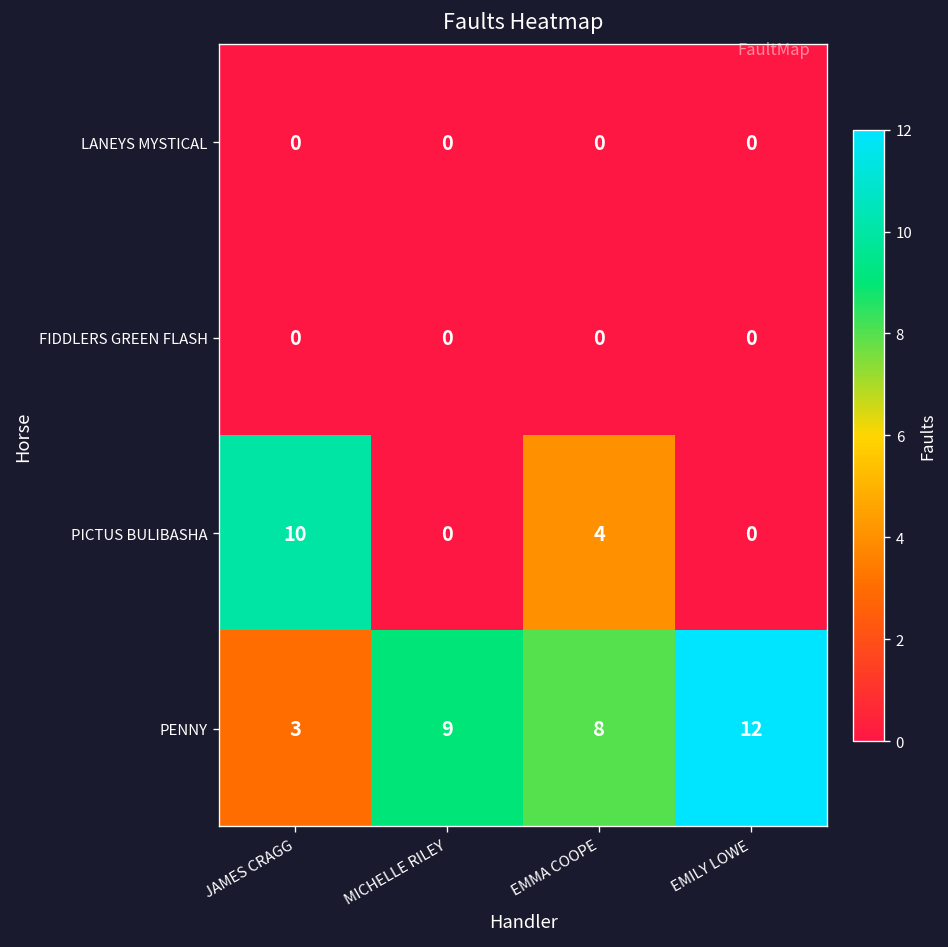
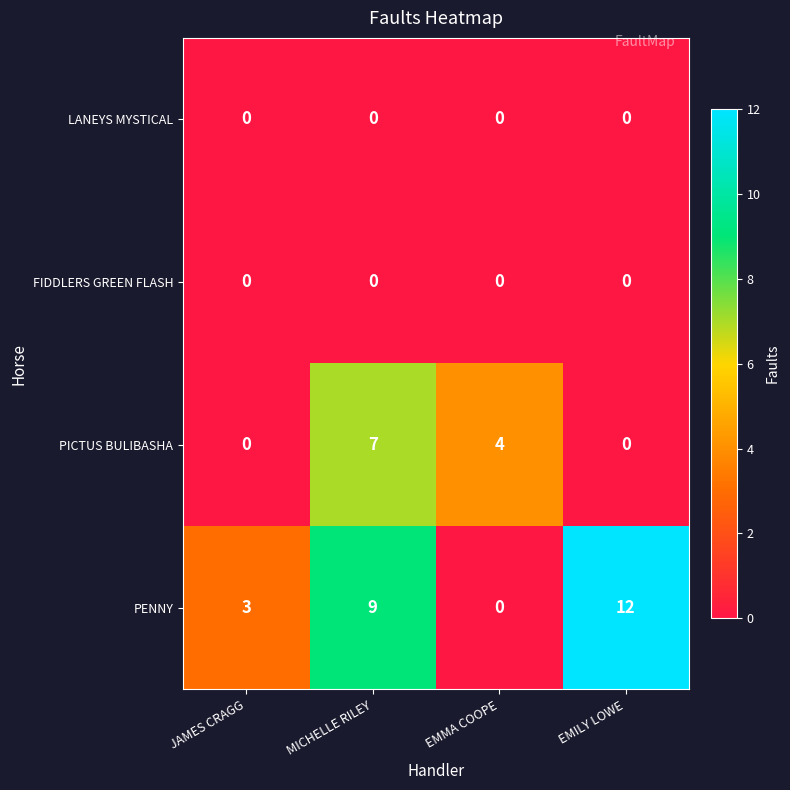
PICTUS BULIBASHA, JAMES CRAGG: 10 -> 0
PICTUS BULIBASHA, MICHELLE RILEY: 0 -> 7
PENNY, EMMA COOPE: 8 -> 0
